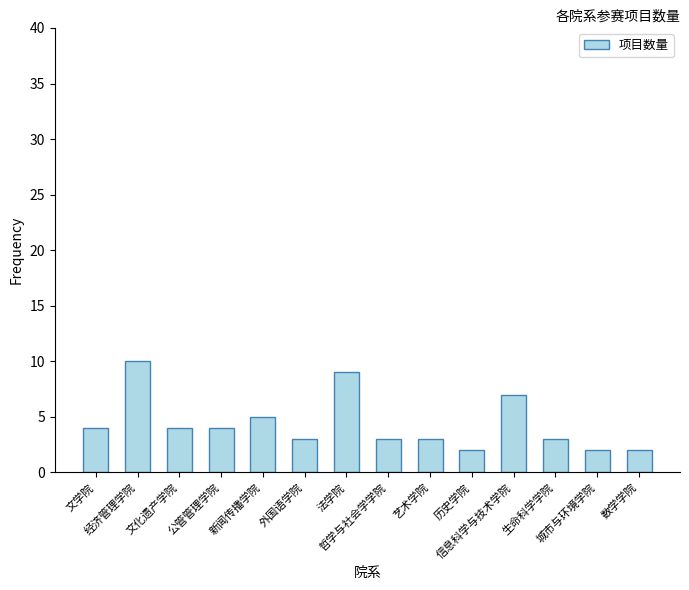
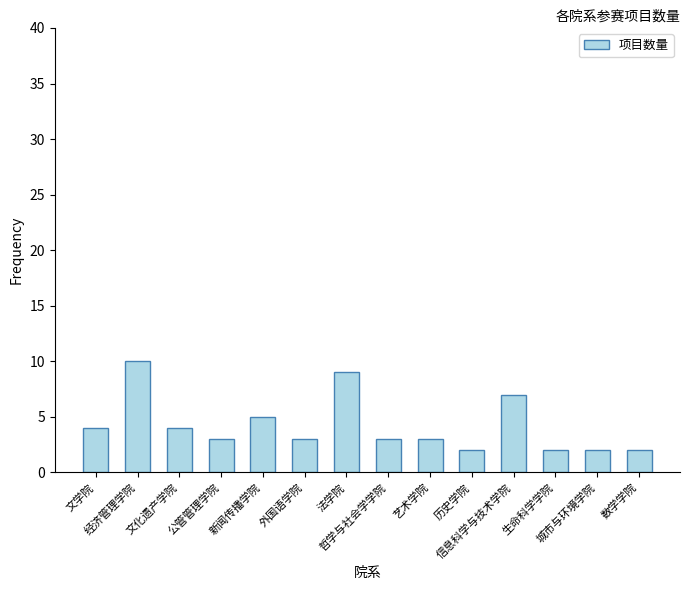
公管管理学院: 4 -> 3
生命科学学院: 3 -> 2
